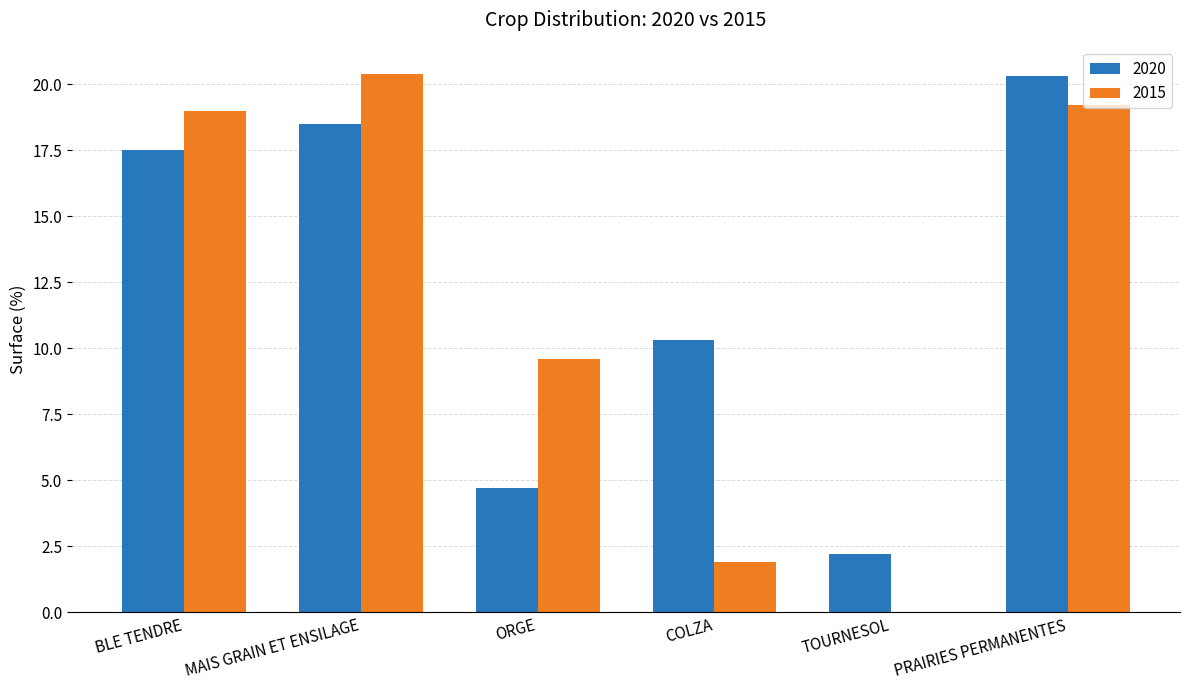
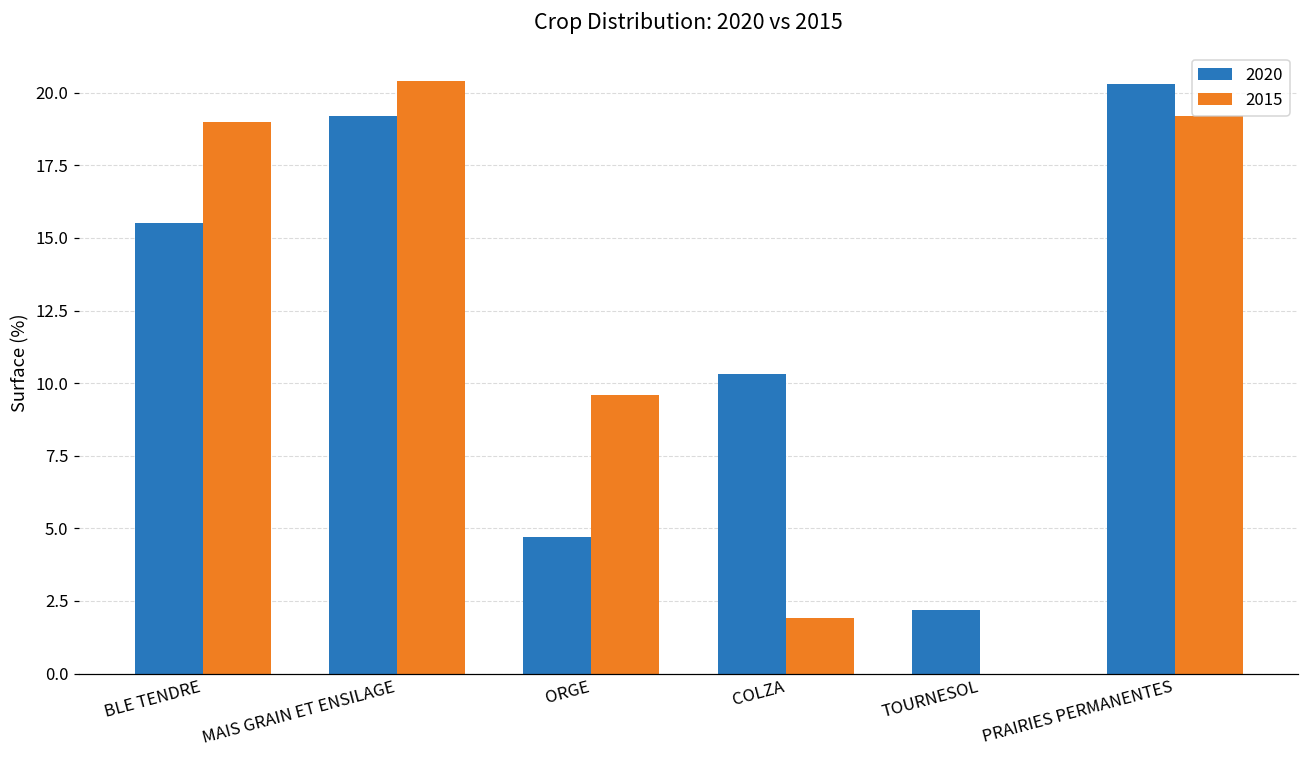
2020, BLE TENDRE: 17.5 -> 15.5
2020, MAIS GRAIN ET ENSILAGE: 18.5 -> 19.2
